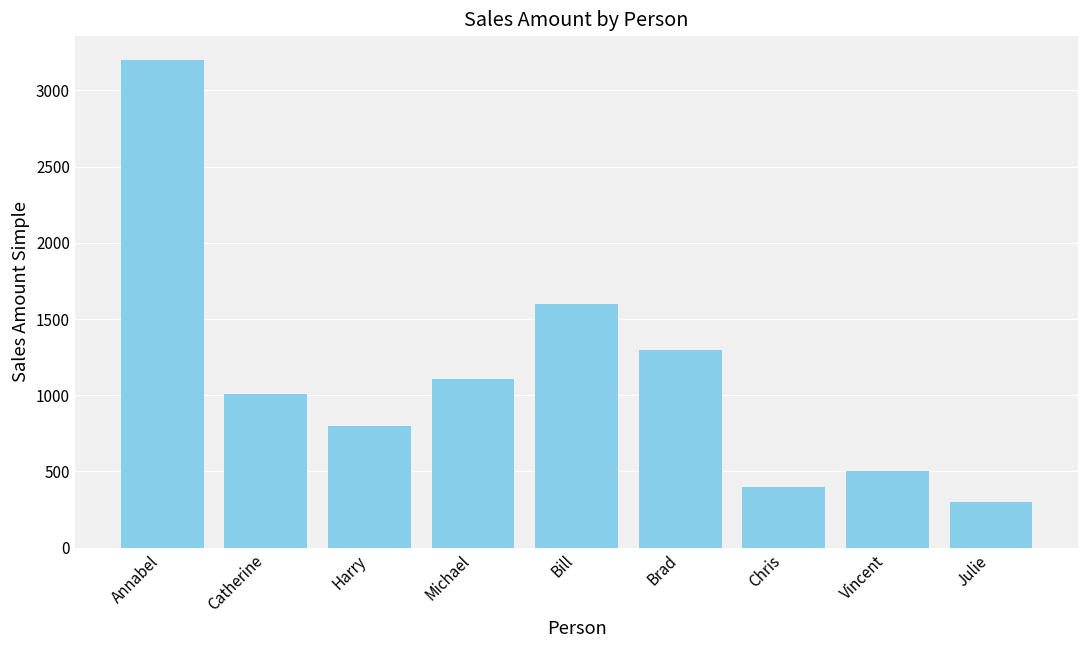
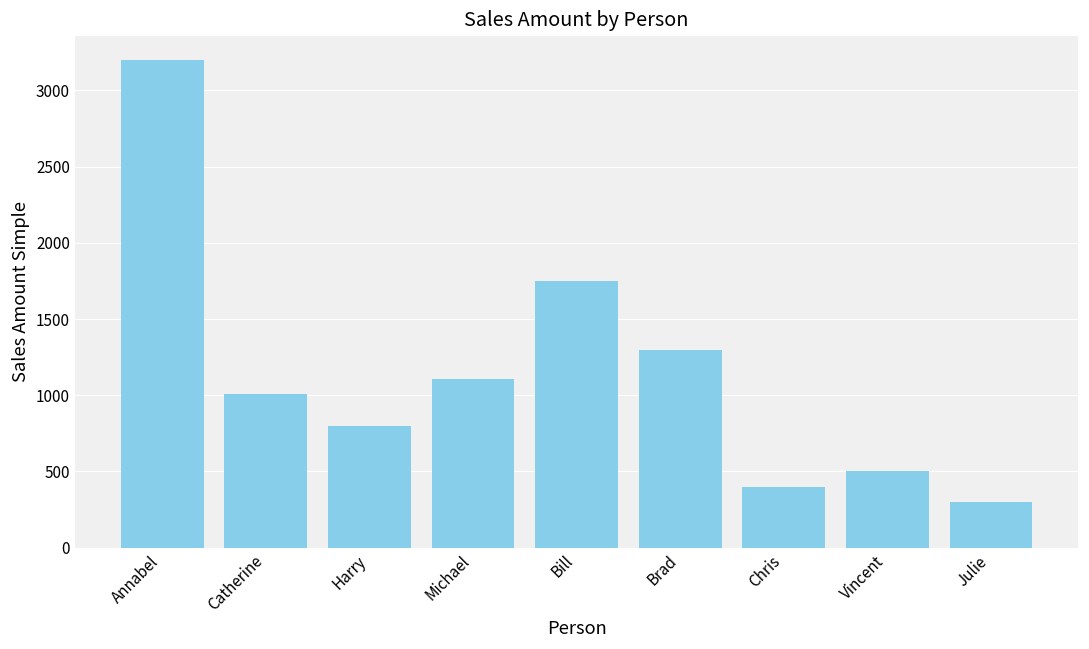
Bill: 1600 -> 1750
